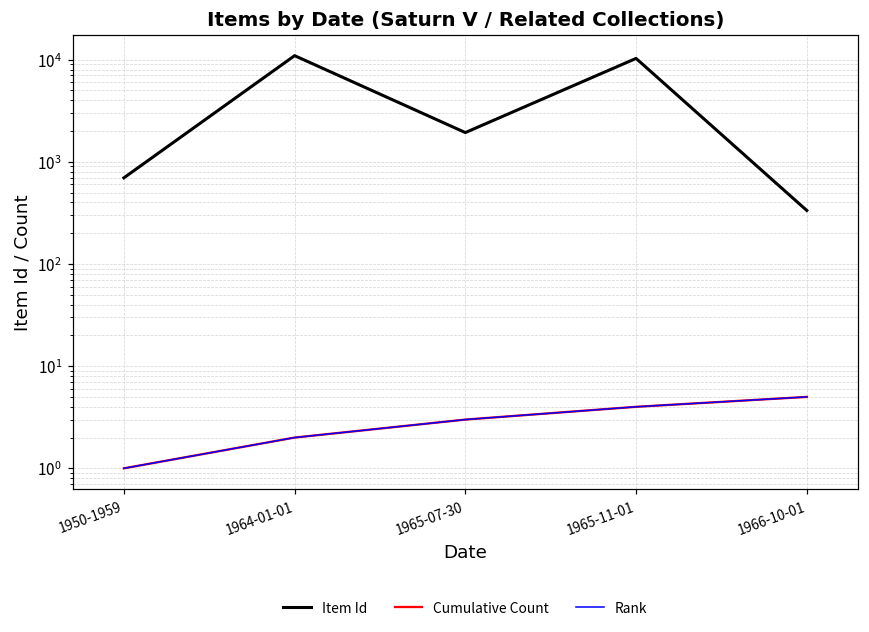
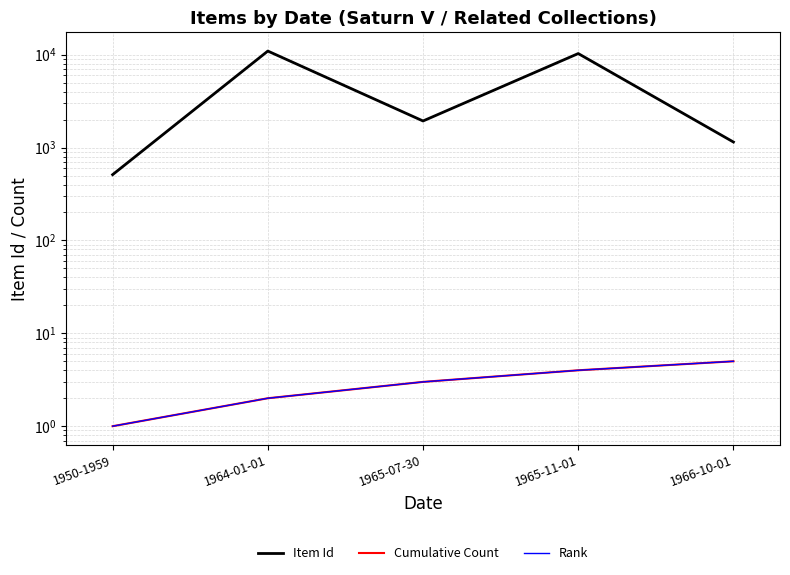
Item Id, 1950-1959: 700 -> 500
Item Id, 1966-10-01: 330 -> 1100
